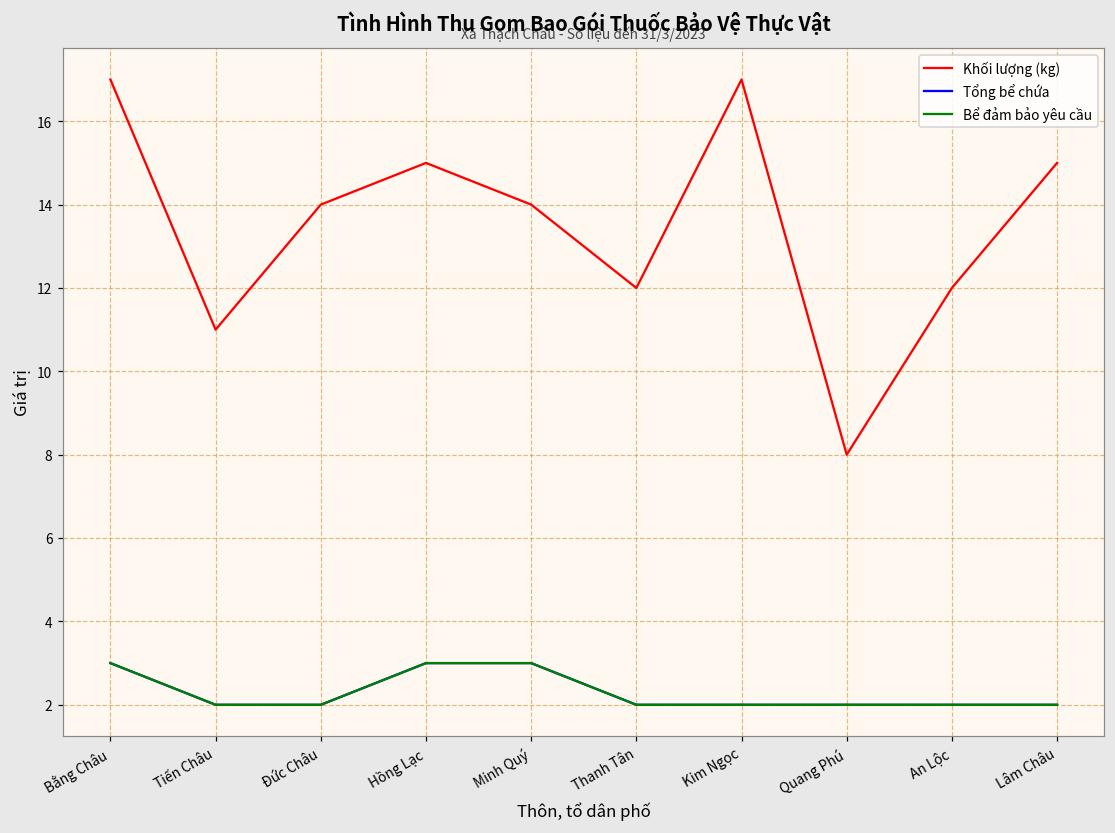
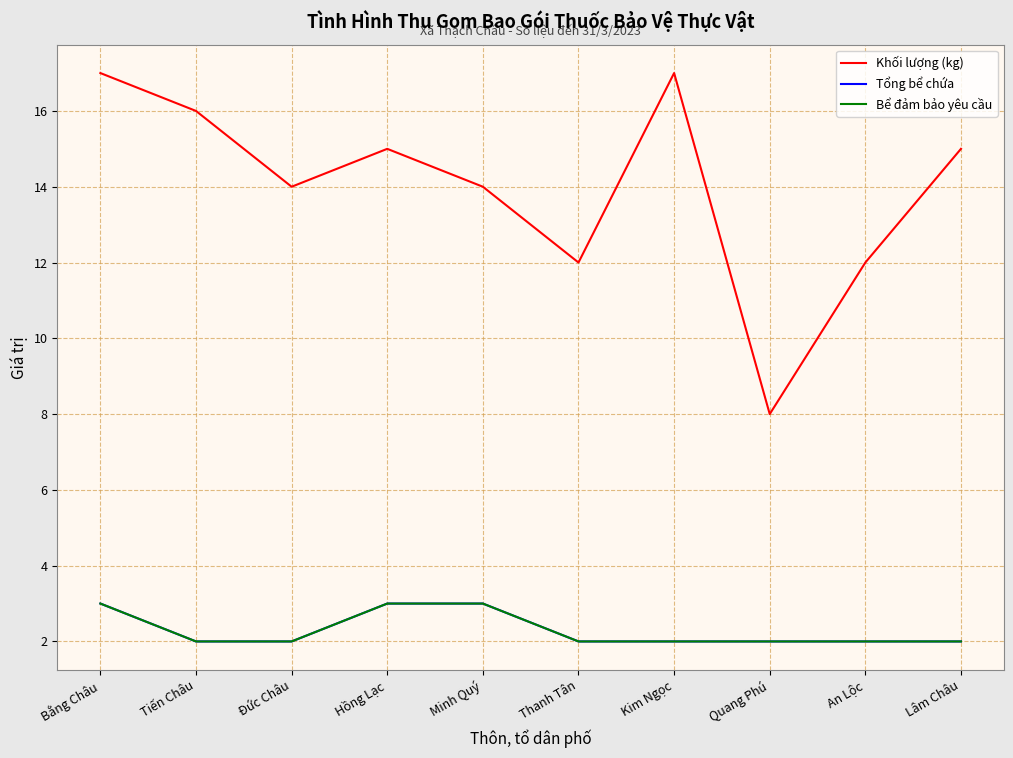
Khối lượng (kg), Tiến Châu: 11 -> 16
